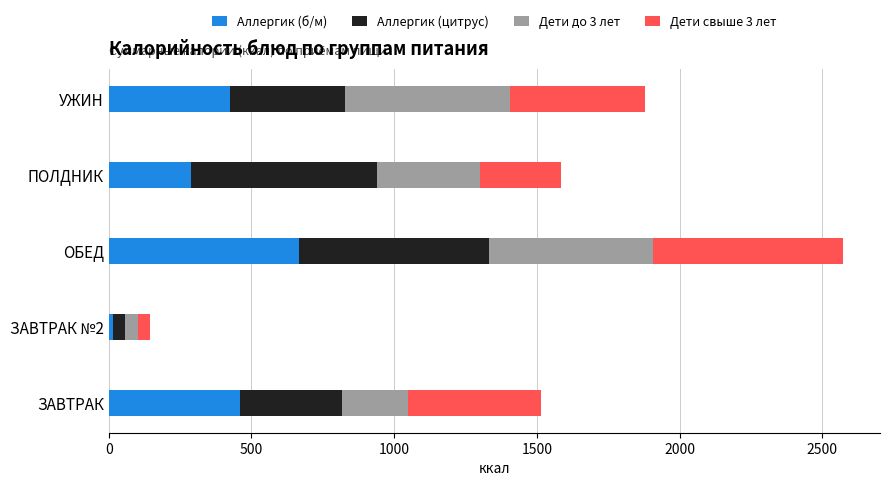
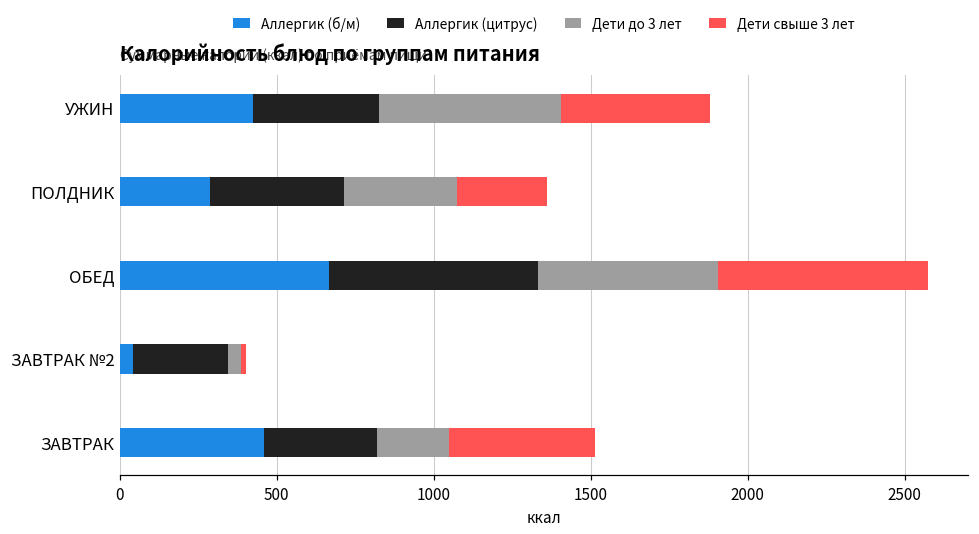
Аллергик (цитрус), ПОЛДНИК: 650 -> 420
Аллергик (б/м), ЗАВТРАК №2: 10 -> 40
Аллергик (цитрус), ЗАВТРАК №2: 40 -> 300
Дети свыше 3 лет, ЗАВТРАК №2: 40 -> 20
